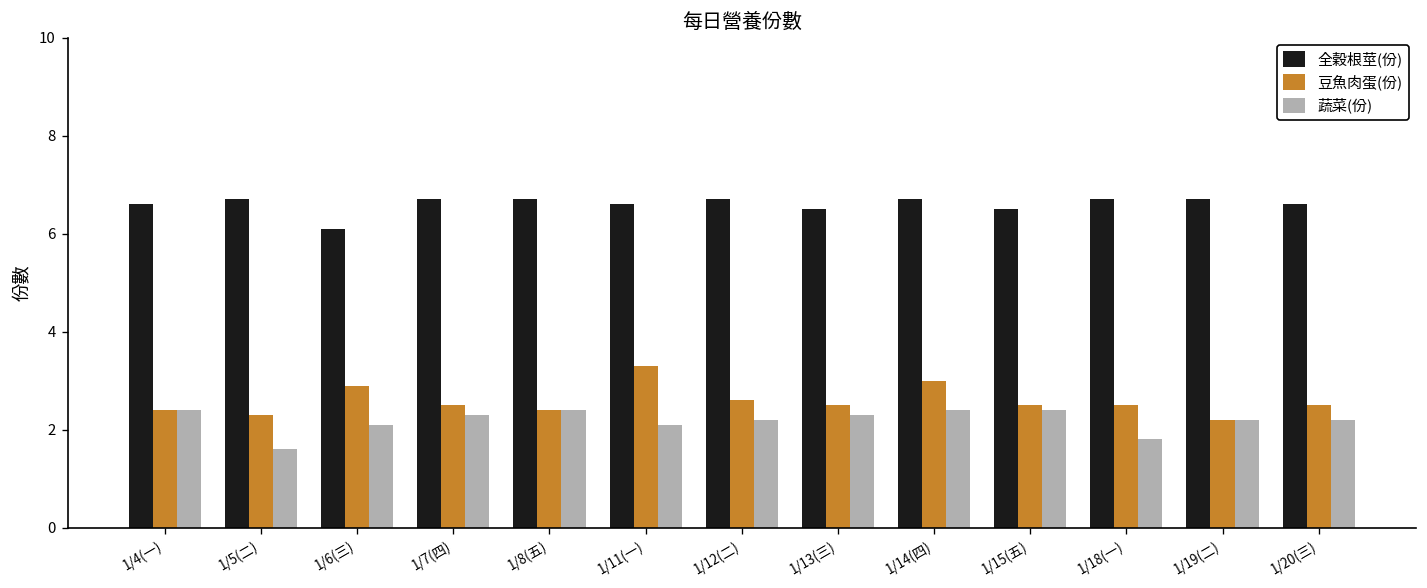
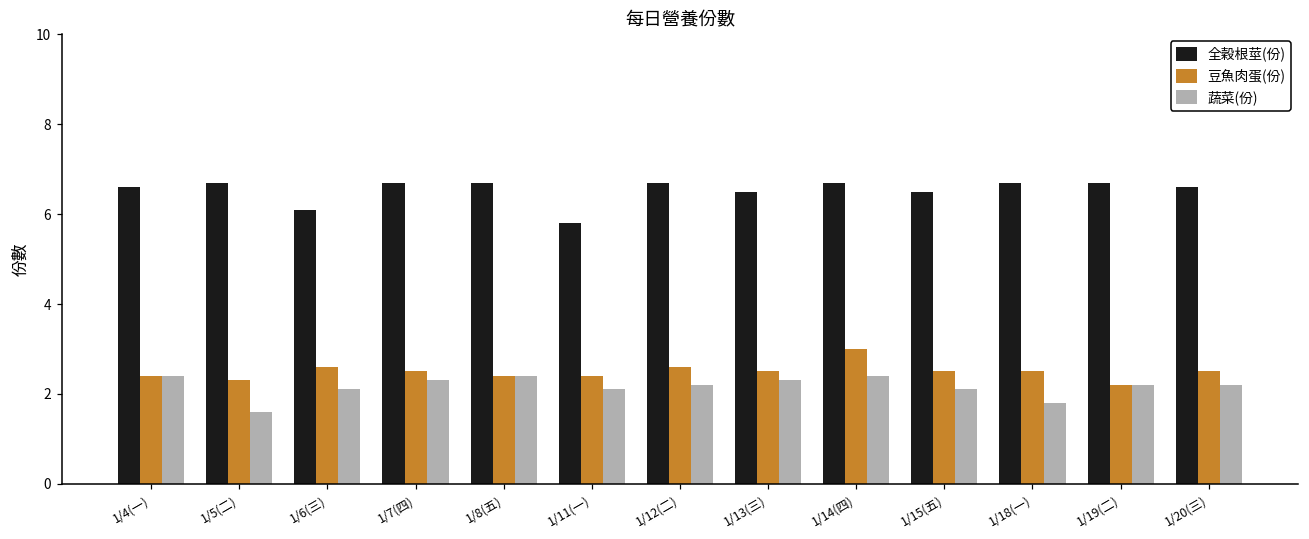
豆魚肉蛋(份), 1/6(三): 2.9 -> 2.6
全穀根莖(份), 1/11(一): 6.6 -> 5.8
豆魚肉蛋(份), 1/11(一): 3.3 -> 2.4
蔬菜(份), 1/15(五): 2.4 -> 2.1
